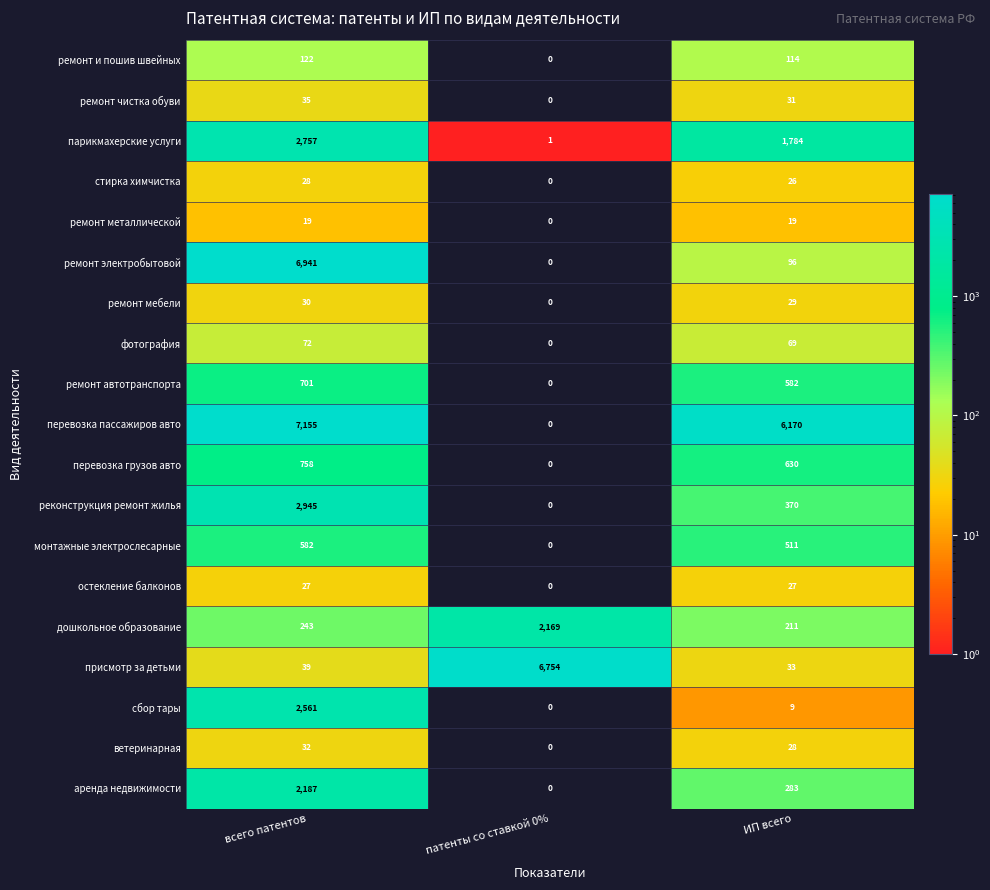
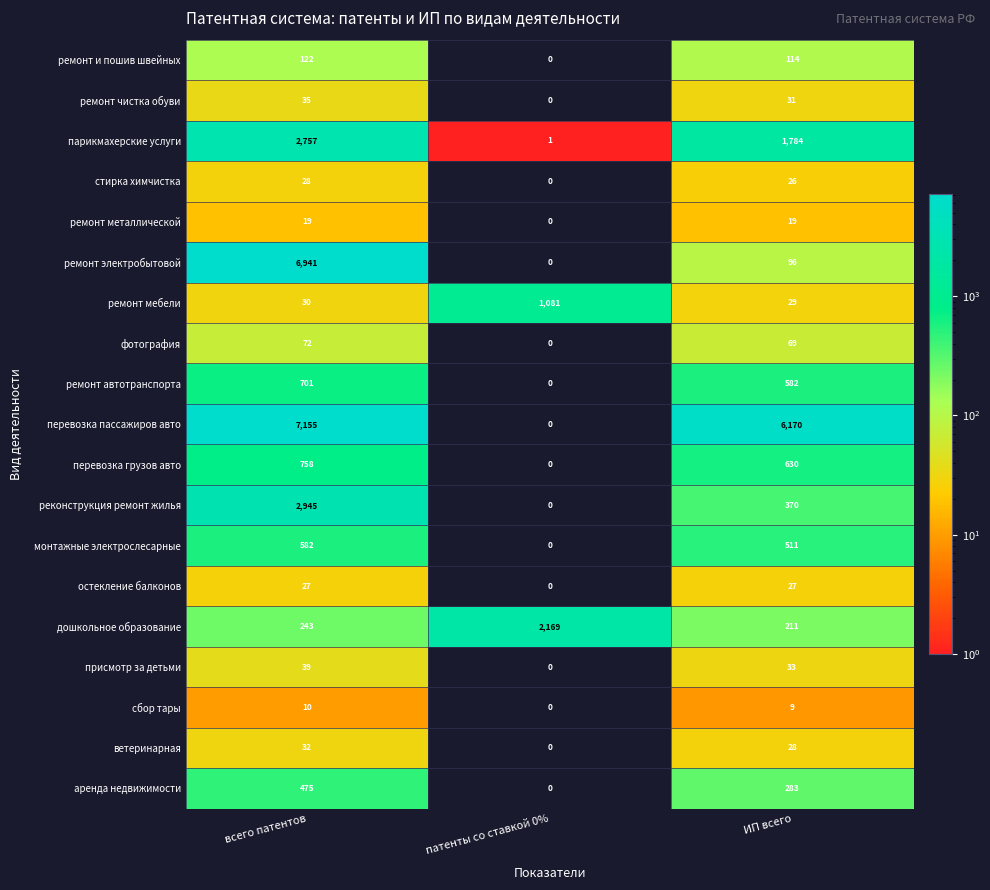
ремонт мебели, патенты со ставкой 0%: 0 -> 1,081
присмотр за детьми, патенты со ставкой 0%: 6,754 -> 0
сбор тары, всего патентов: 2,561 -> 10
аренда недвижимости, всего патентов: 2,187 -> 475
